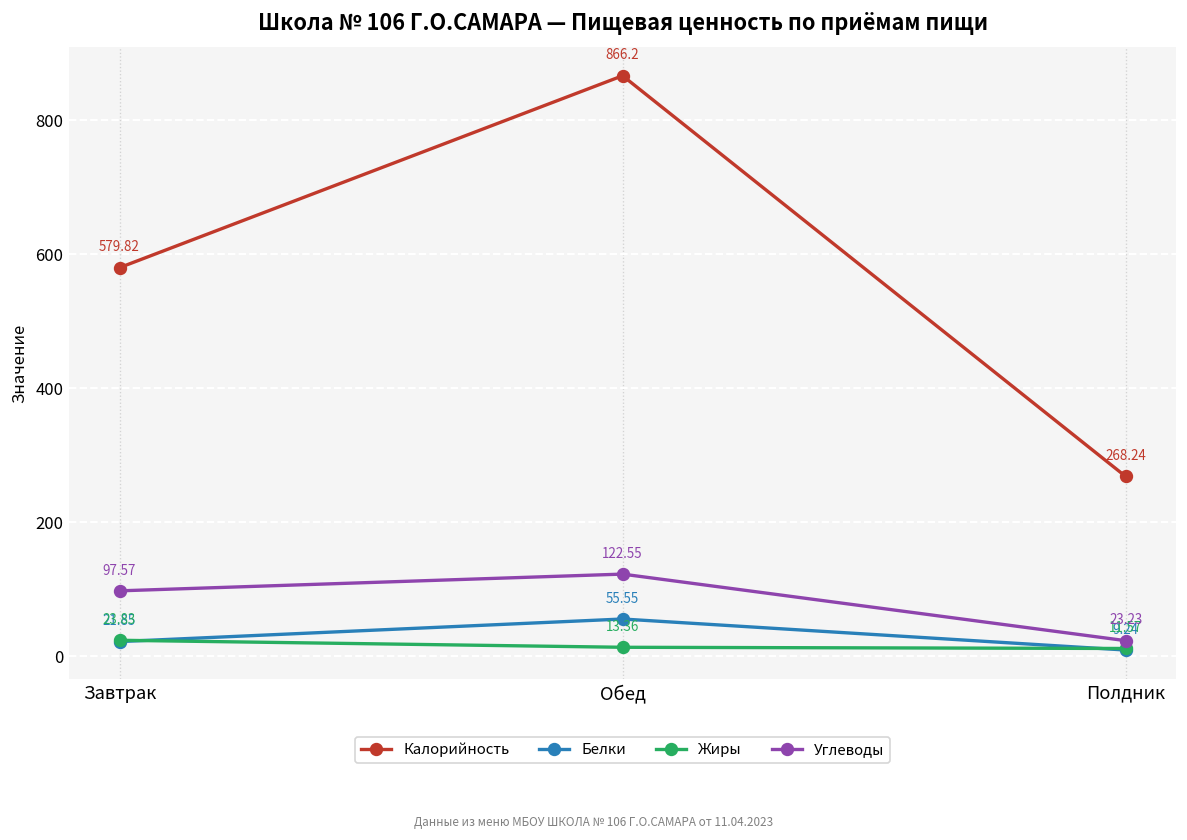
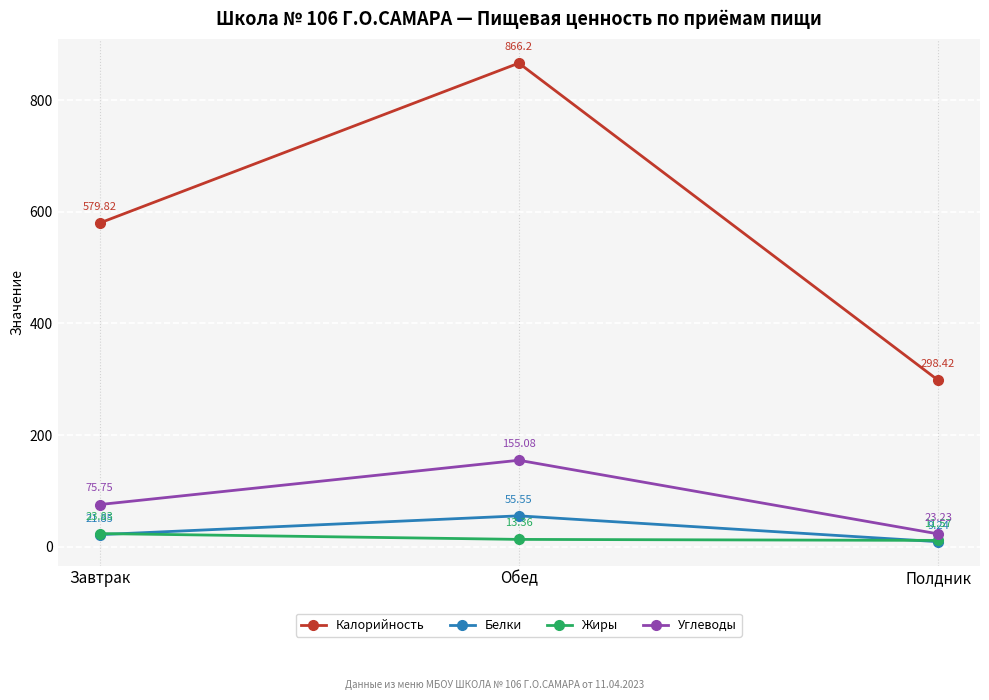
Углеводы, Завтрак: 97.57 -> 75.75
Углеводы, Обед: 122.55 -> 155.08
Калорийность, Полдник: 268.24 -> 298.42
